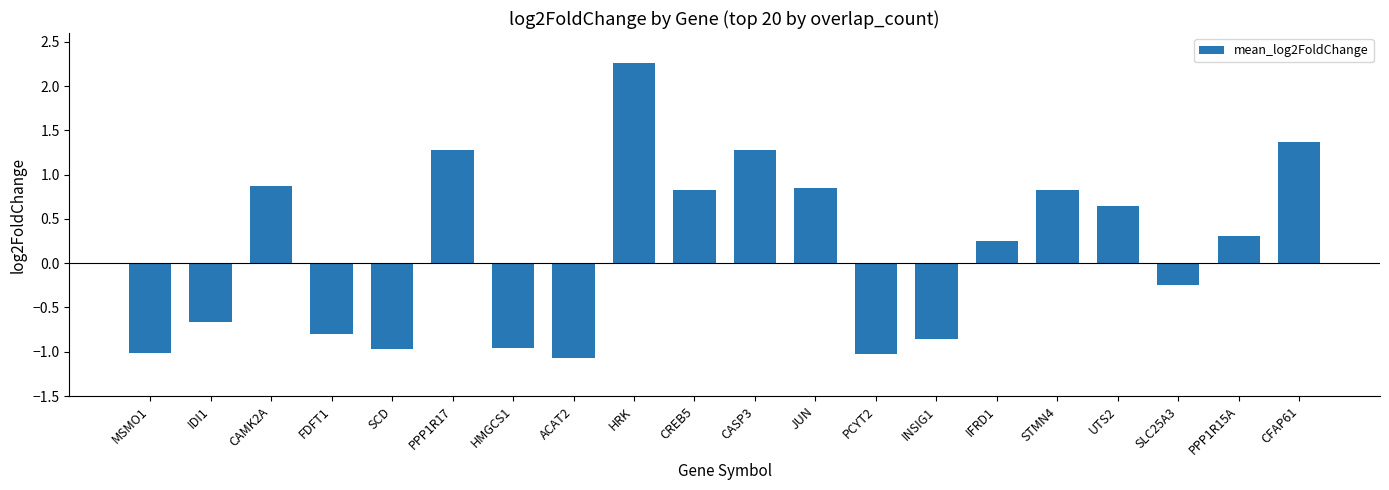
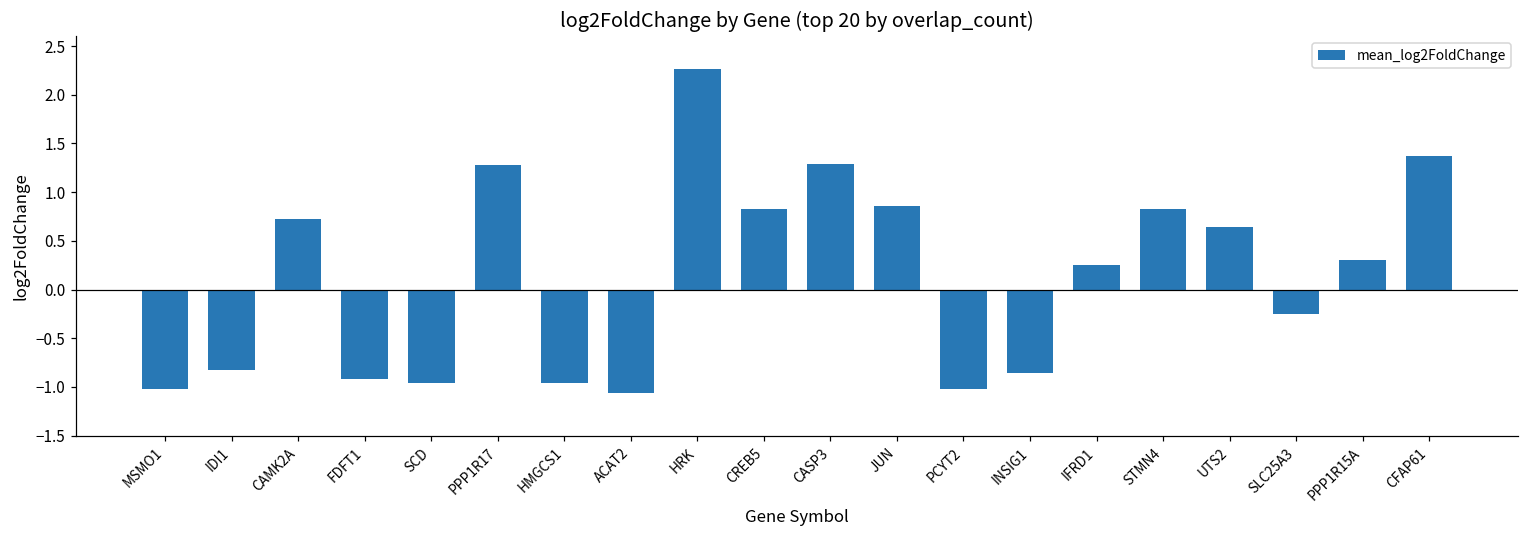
IDI1: -0.7 -> -0.8
CAMK2A: 0.9 -> 0.7
FDFT1: -0.8 -> -0.9
